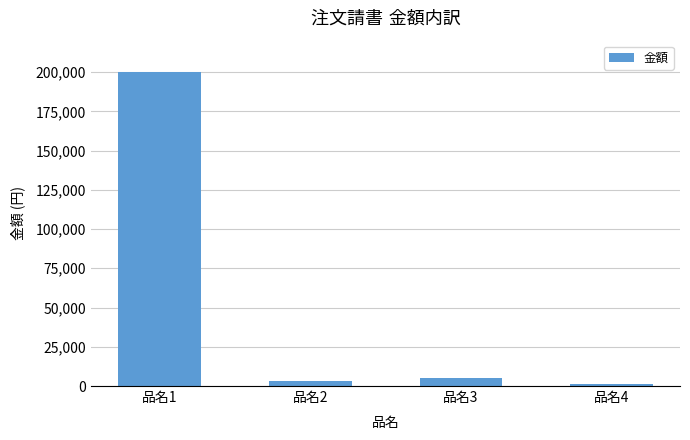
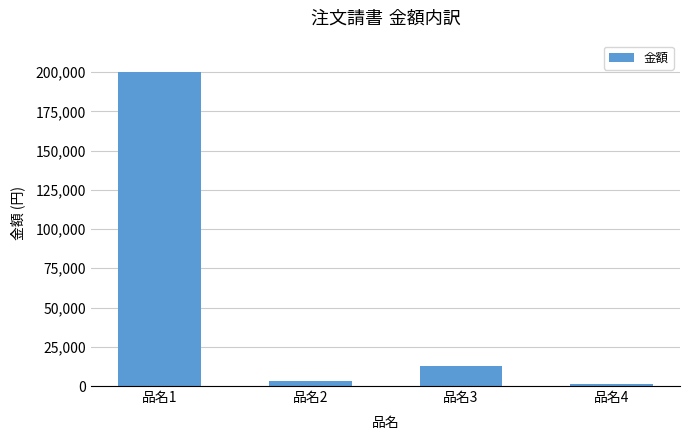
品名3: 5,000 -> 13,000
